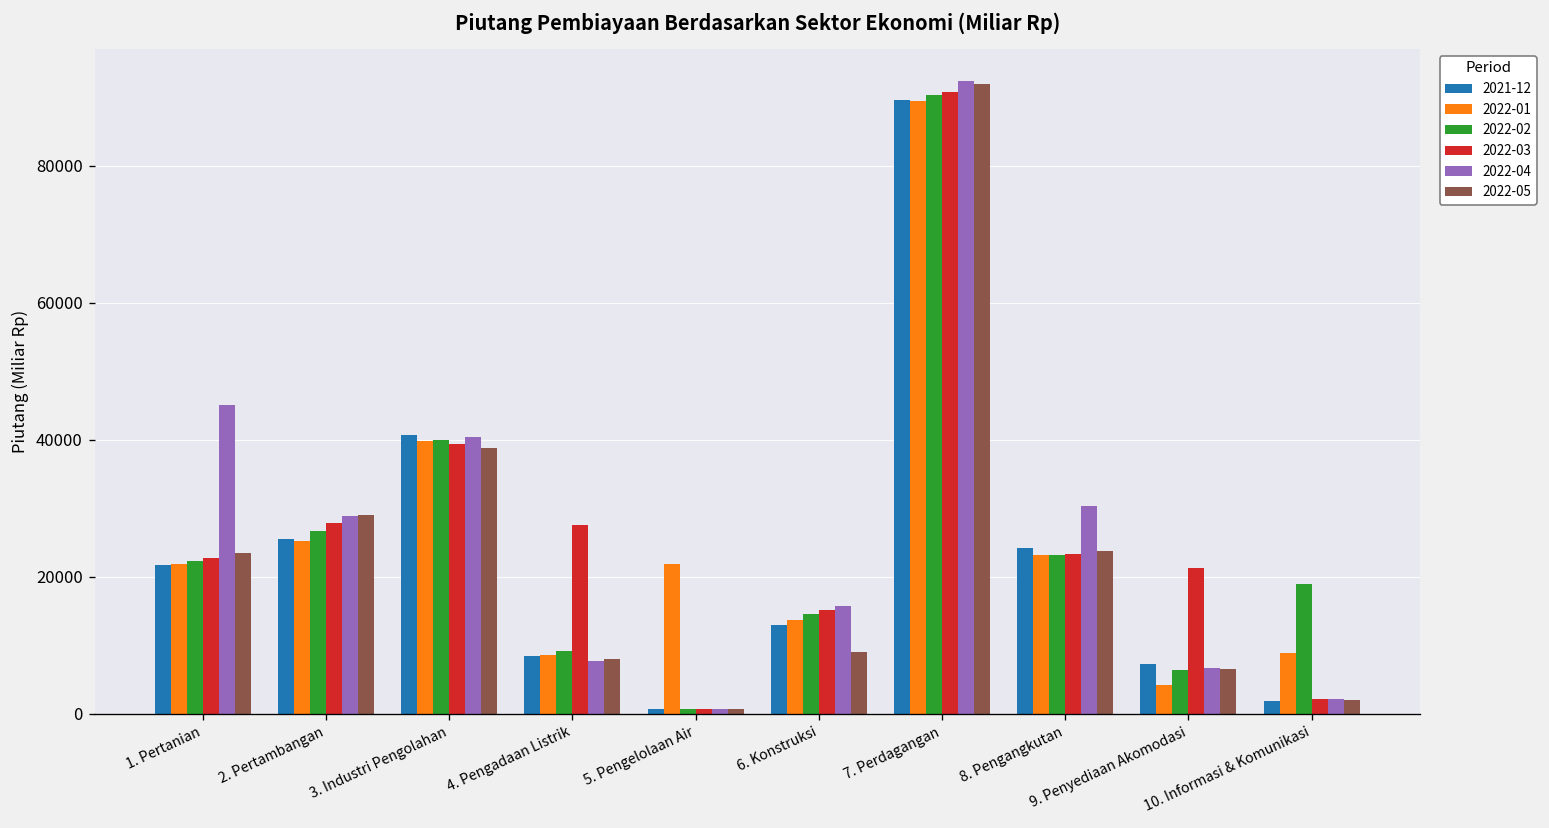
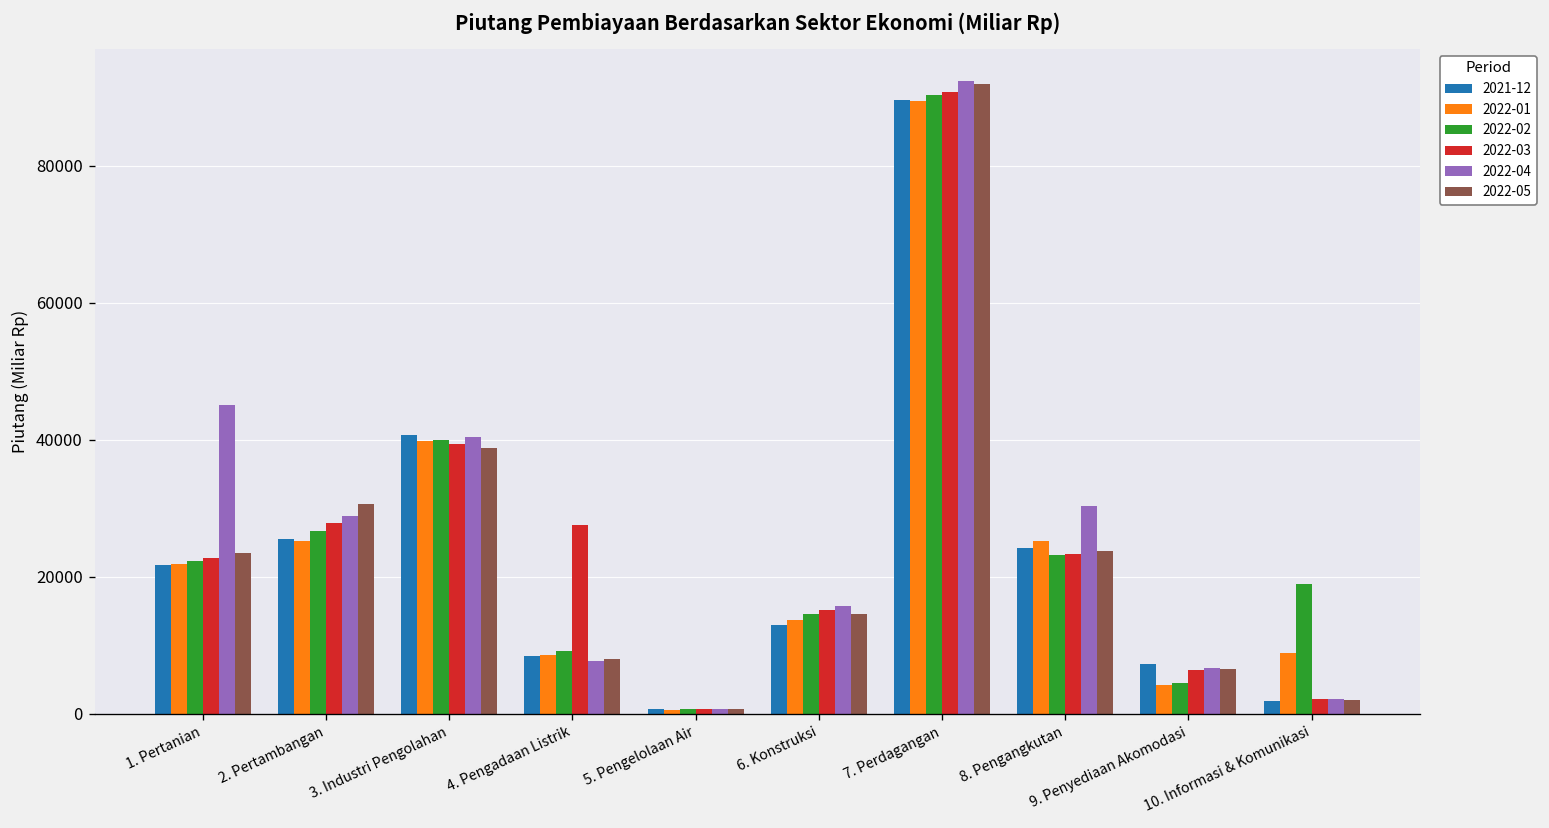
2022-05, 2. Pertambangan: 29000 -> 31000
2022-01, 5. Pengelolaan Air: 22000 -> 0
2022-05, 6. Konstruksi: 9000 -> 14000
2022-01, 8. Pengangkutan: 23000 -> 25000
2022-02, 9. Penyediaan Akomodasi: 6000 -> 5000
2022-03, 9. Penyediaan Akomodasi: 21000 -> 6000
